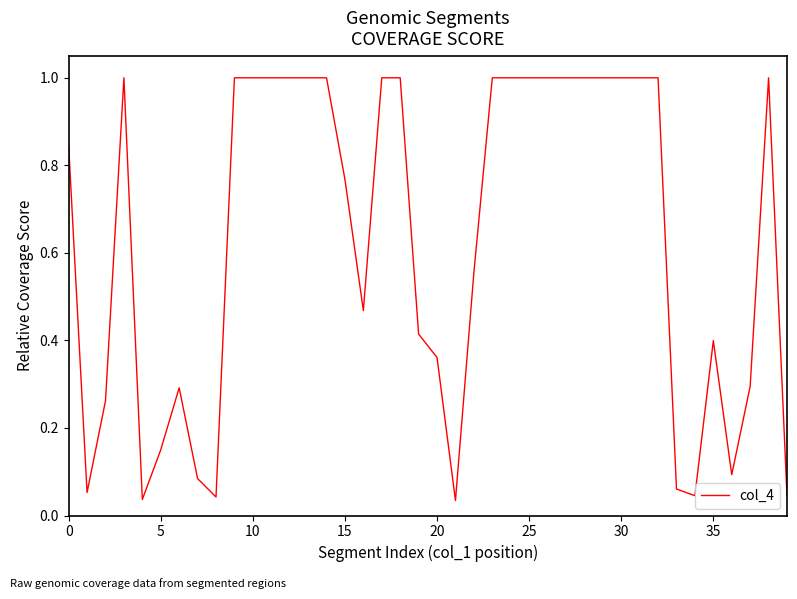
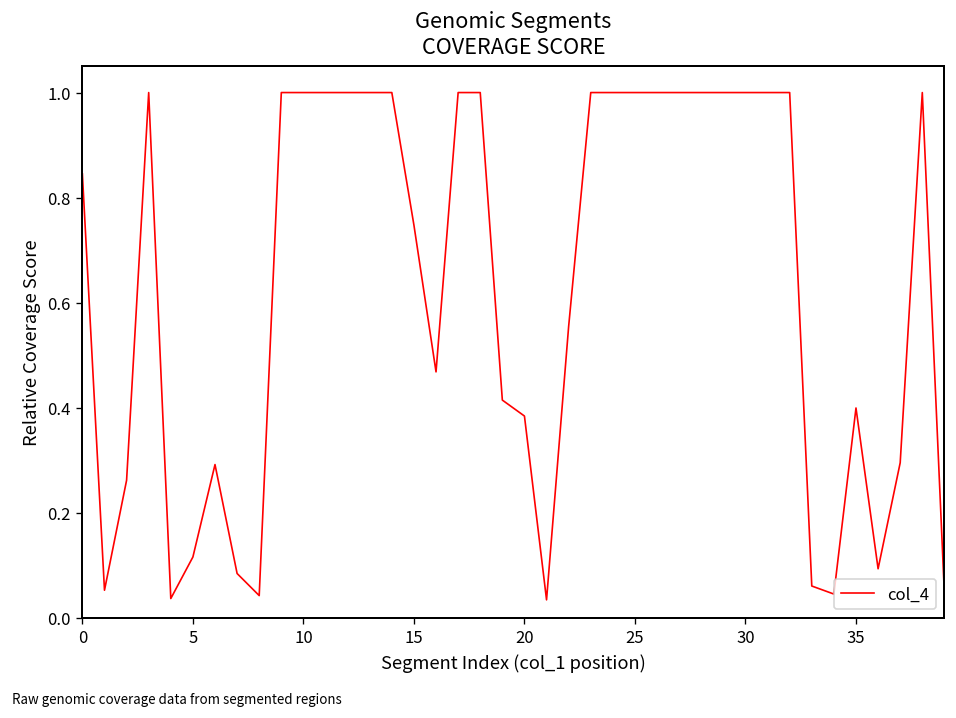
5: 0.15 -> 0.12
15: 0.77 -> 0.75
20: 0.36 -> 0.38
